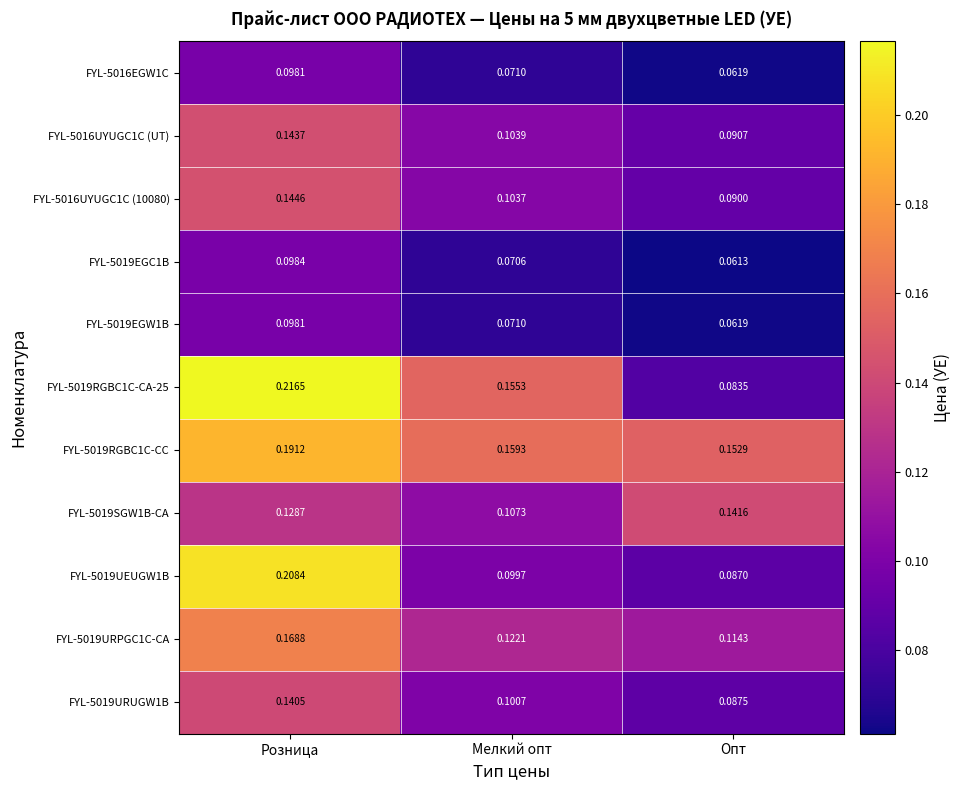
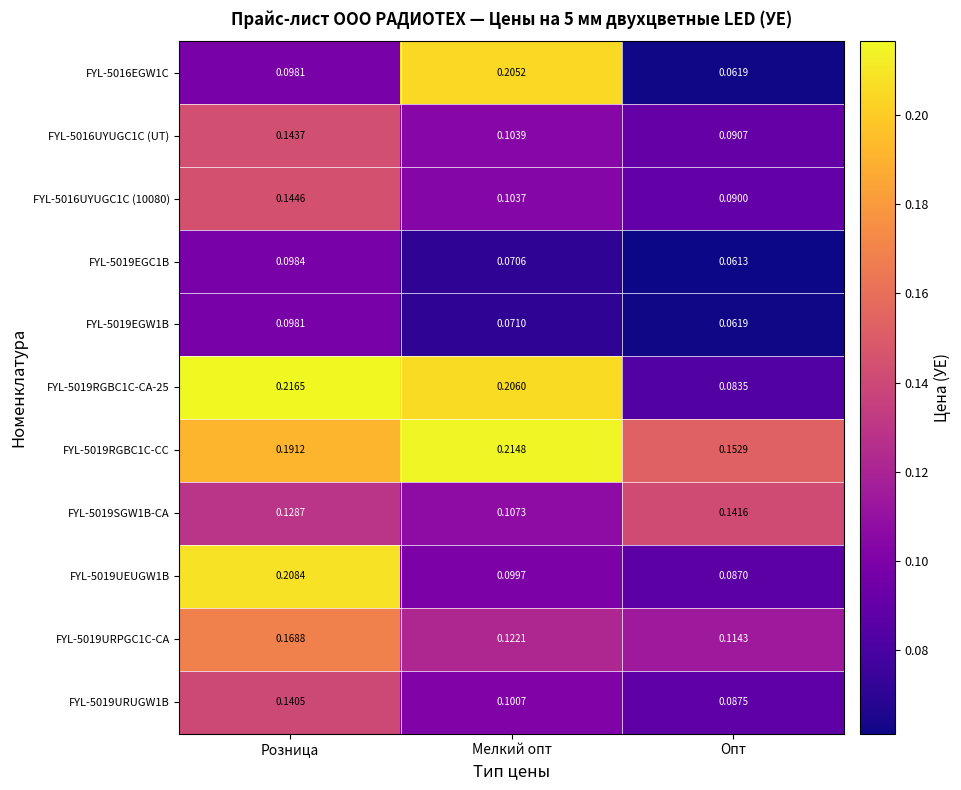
FYL-5016EGW1C, Мелкий опт: 0.0710 -> 0.2052
FYL-5019RGBC1C-CA-25, Мелкий опт: 0.1553 -> 0.2060
FYL-5019RGBC1C-CC, Мелкий опт: 0.1593 -> 0.2148
